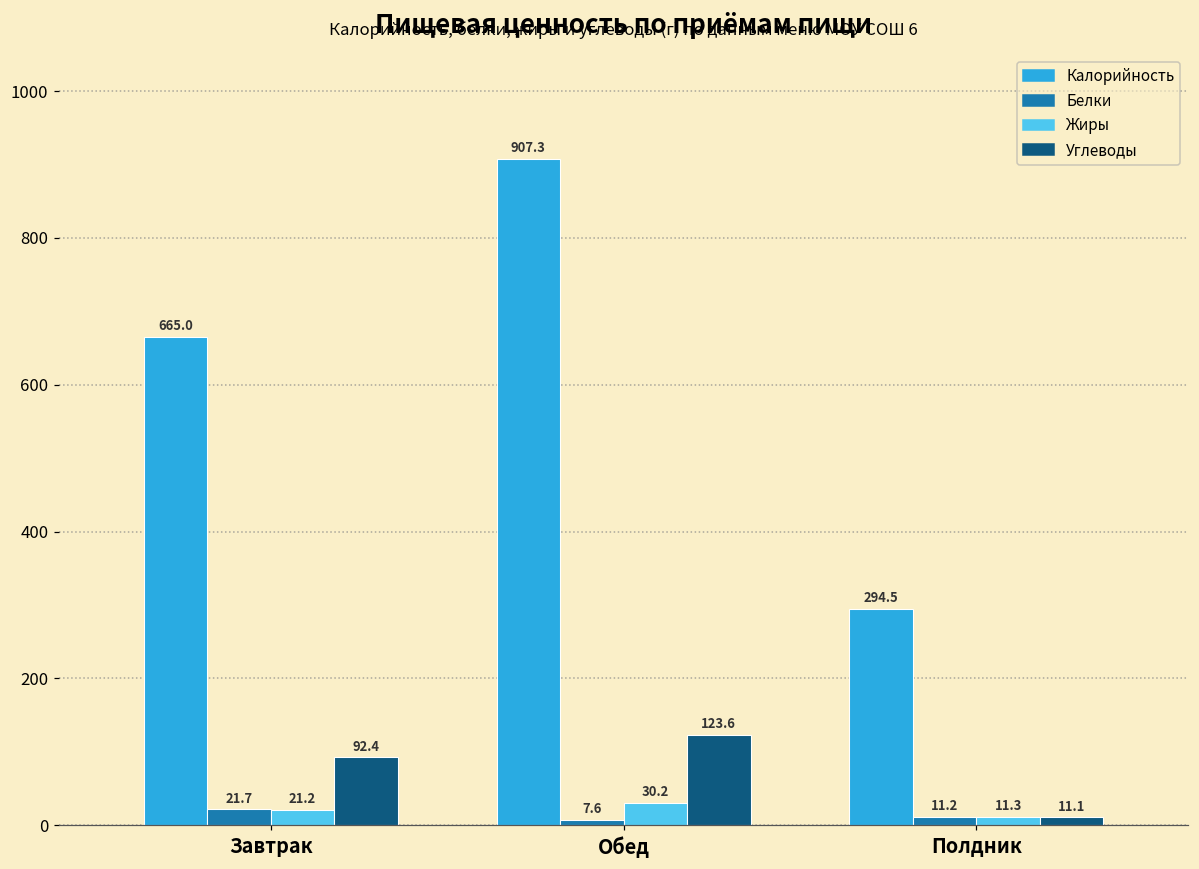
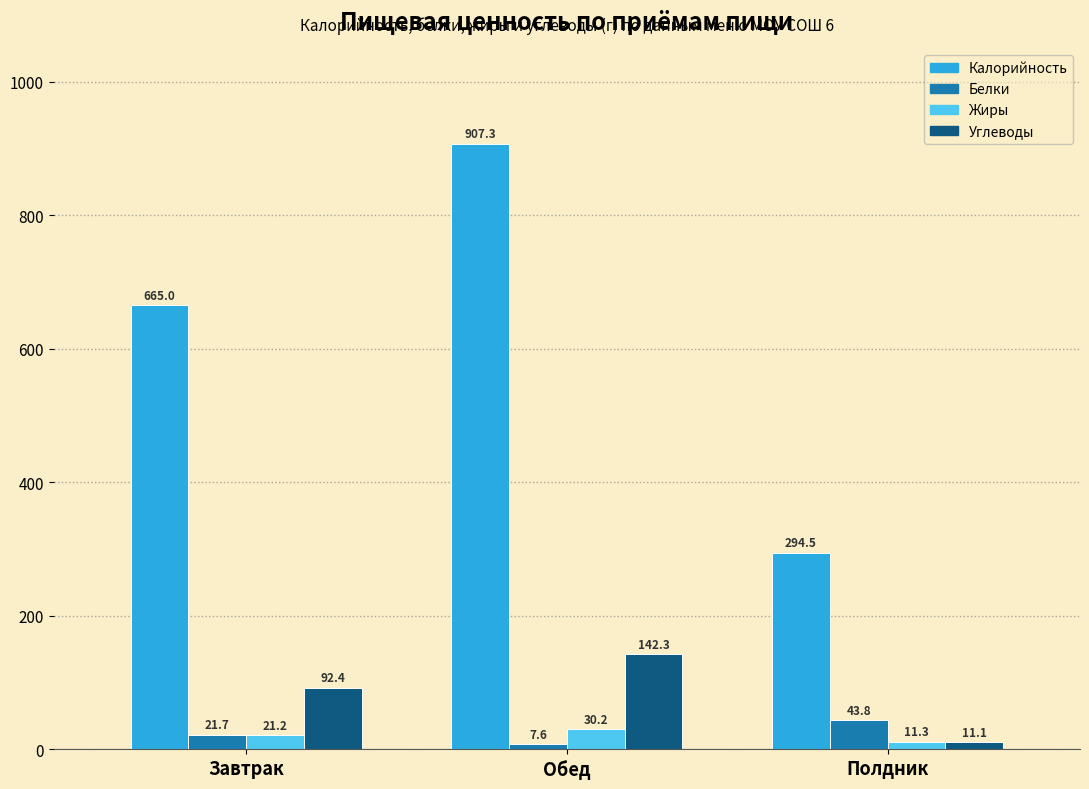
Углеводы, Обед: 123.6 -> 142.3
Белки, Полдник: 11.2 -> 43.8
